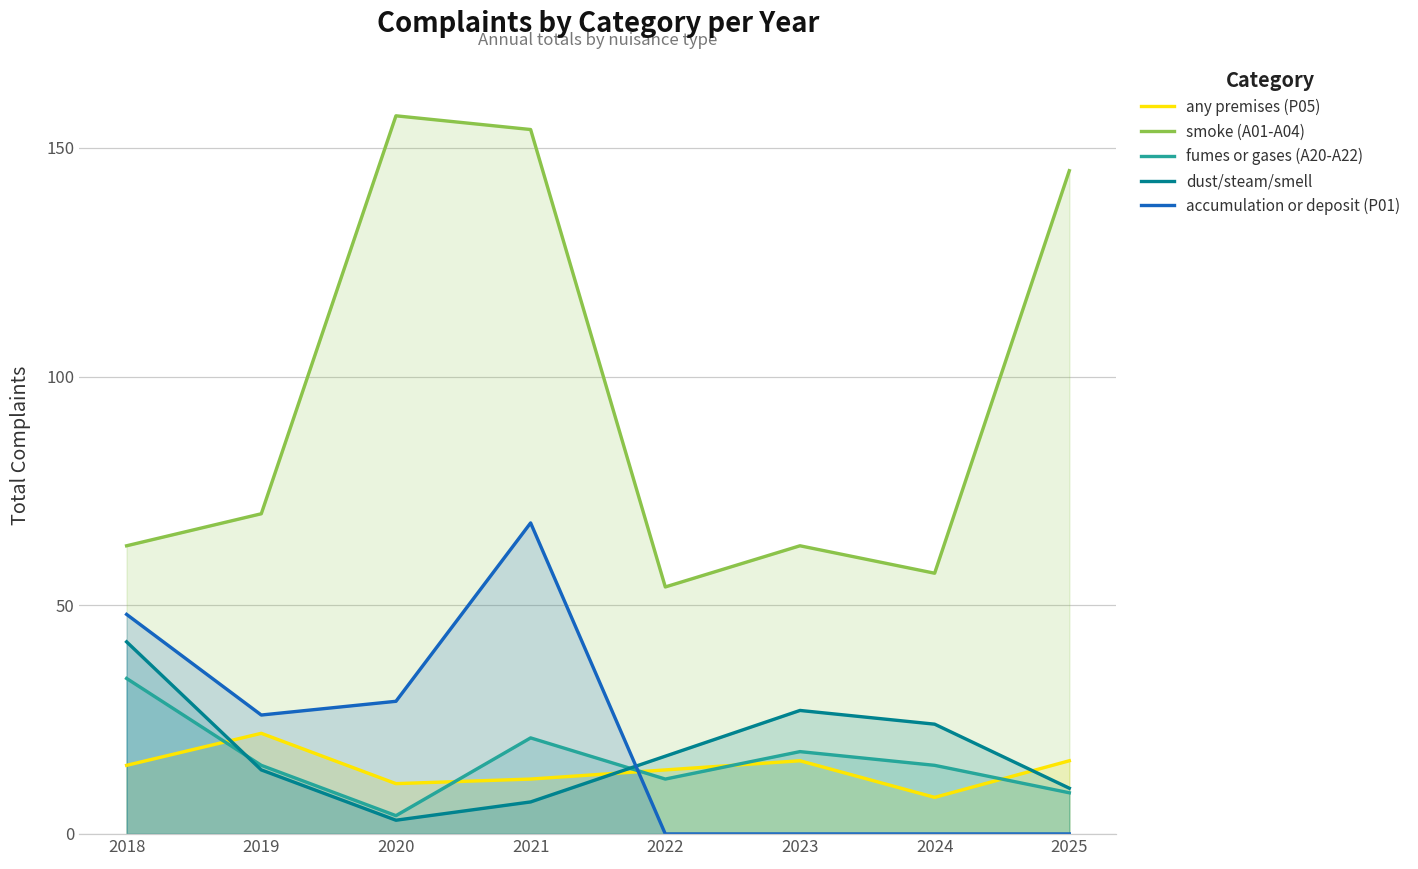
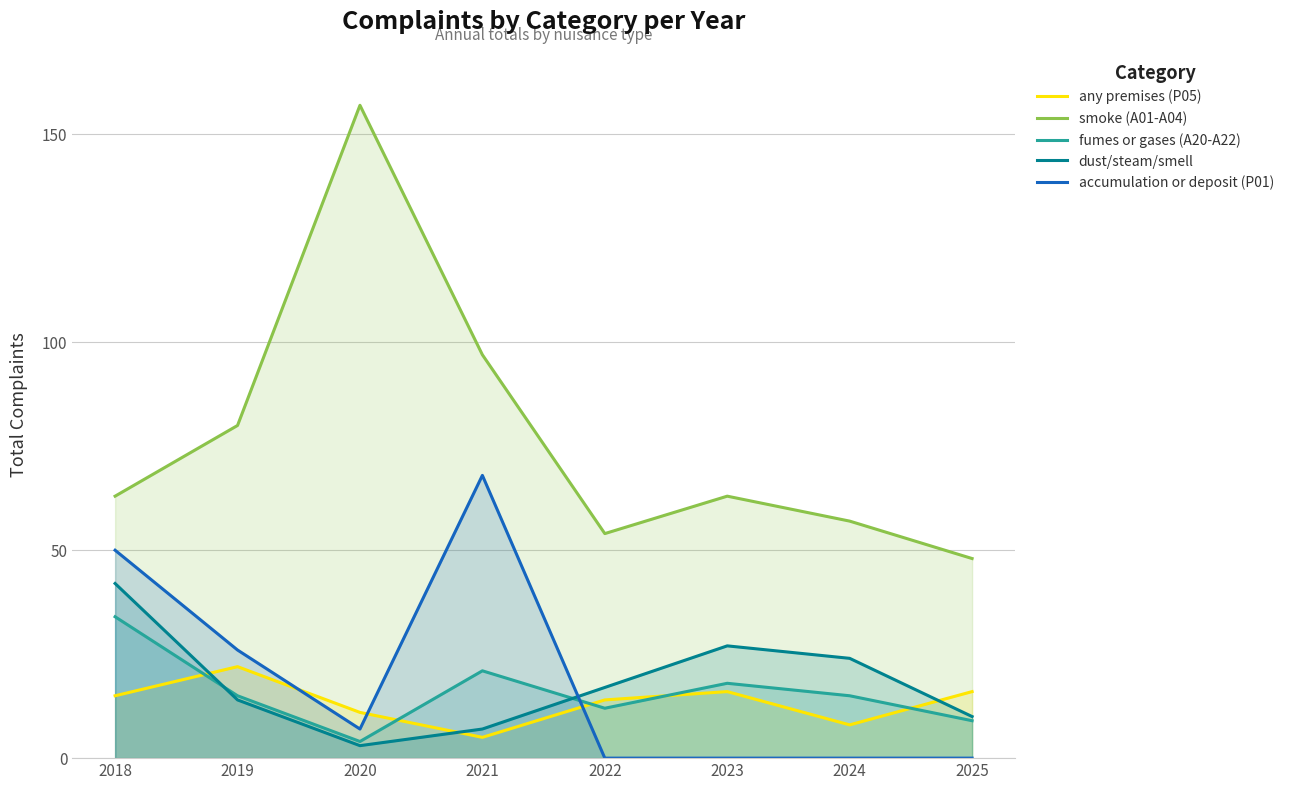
accumulation or deposit (P01), 2018: 48 -> 50
smoke (A01-A04), 2019: 70 -> 80
accumulation or deposit (P01), 2020: 29 -> 7
any premises (P05), 2021: 12 -> 5
smoke (A01-A04), 2021: 154 -> 97
smoke (A01-A04), 2025: 145 -> 48
